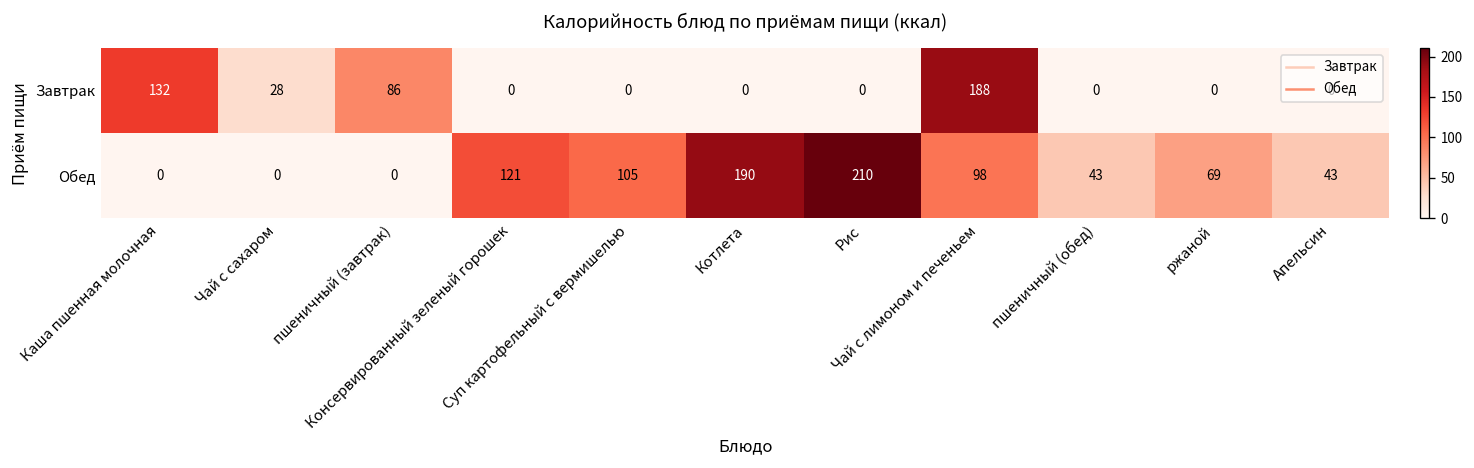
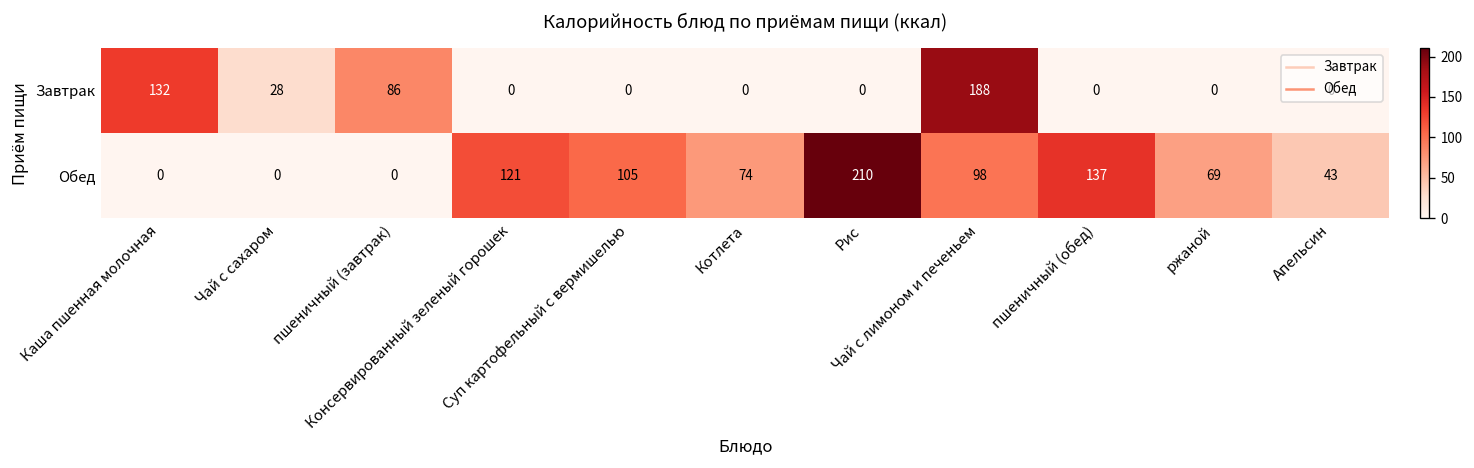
Обед, Котлета: 190 -> 74
Обед, пшеничный (обед): 43 -> 137
